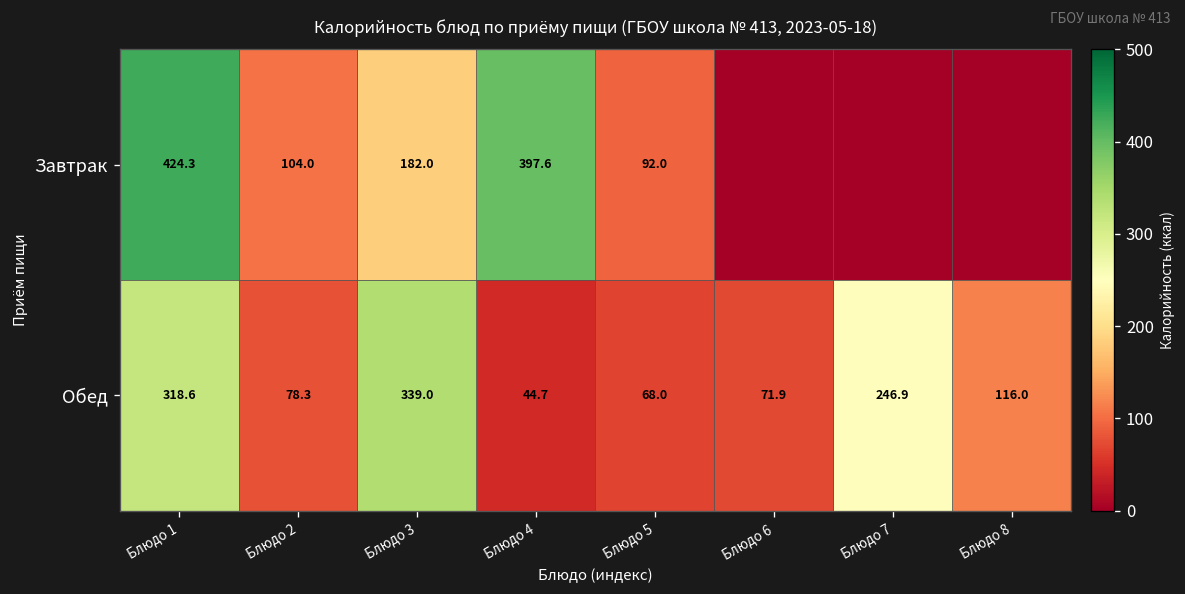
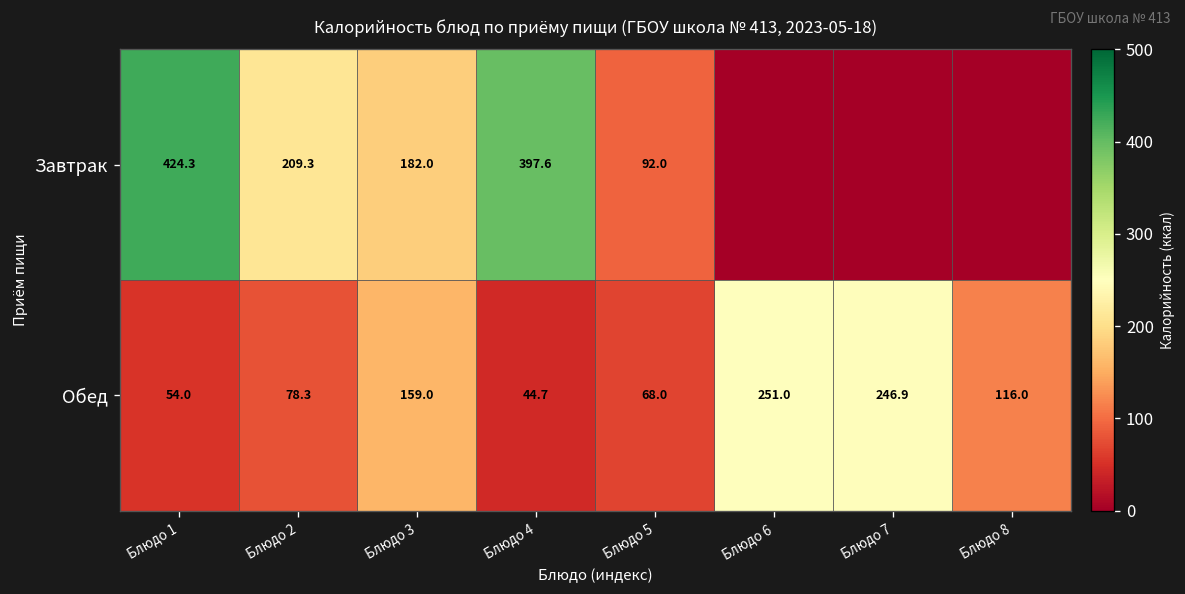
Завтрак, Блюдо 2: 104.0 -> 209.3
Обед, Блюдо 1: 318.6 -> 54.0
Обед, Блюдо 3: 339.0 -> 159.0
Обед, Блюдо 6: 71.9 -> 251.0
